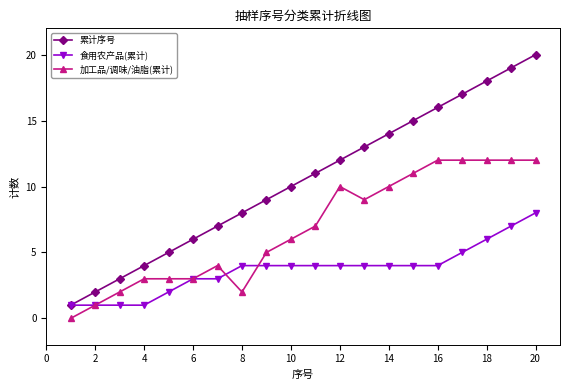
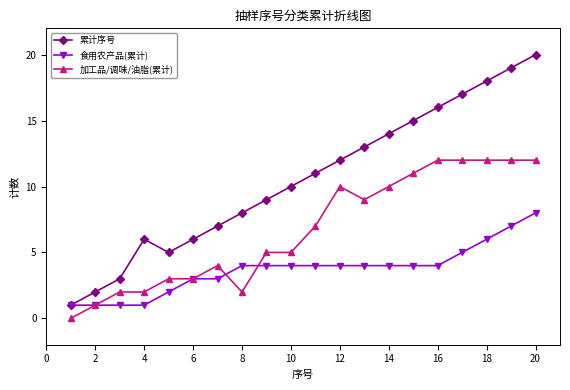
累计序号, 4: 4 -> 6
加工品/调味/油脂(累计), 4: 3 -> 2
加工品/调味/油脂(累计), 10: 6 -> 5
